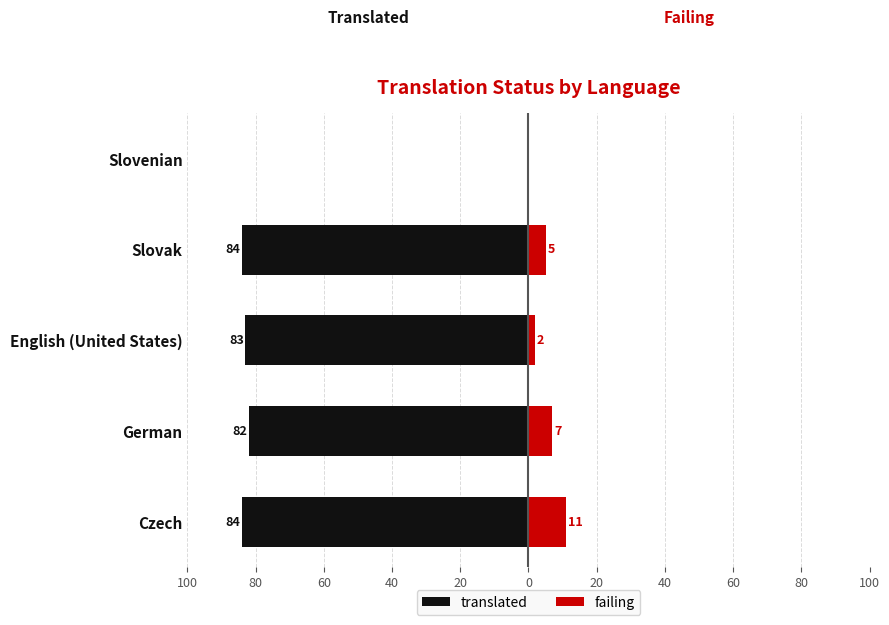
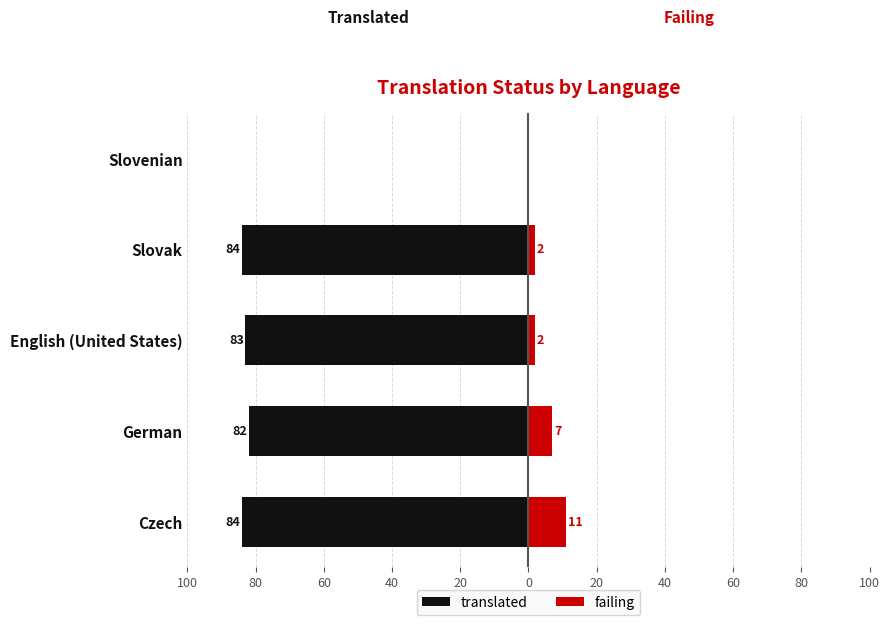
failing, Slovak: 5 -> 2
